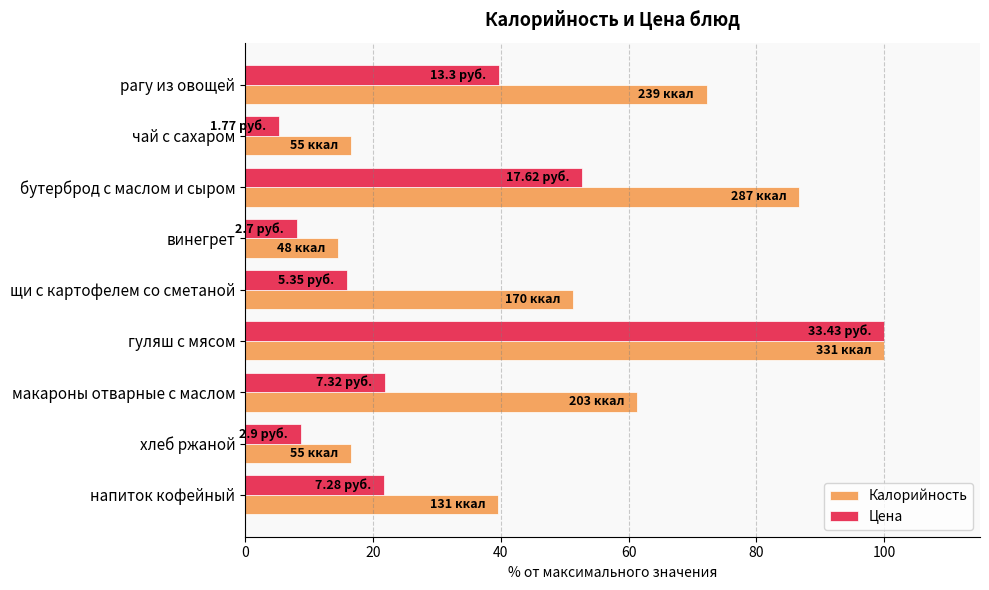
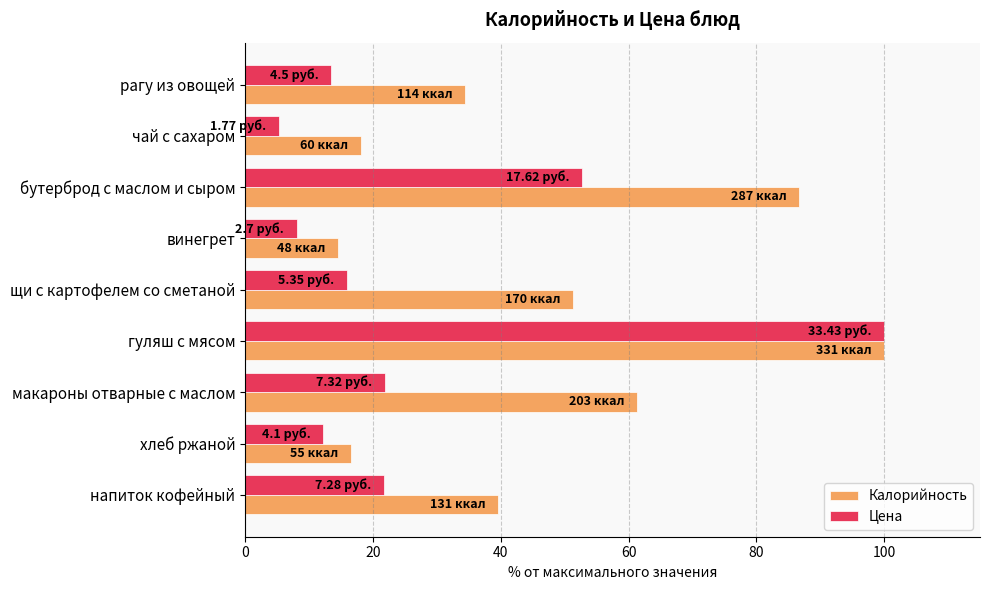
Цена, рагу из овощей: 13.3 -> 4.5
Калорийность, рагу из овощей: 239 -> 114
Калорийность, чай с сахаром: 55 -> 60
Цена, хлеб ржаной: 2.9 -> 4.1
